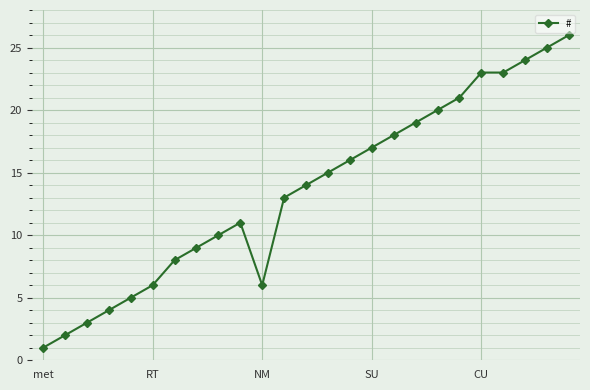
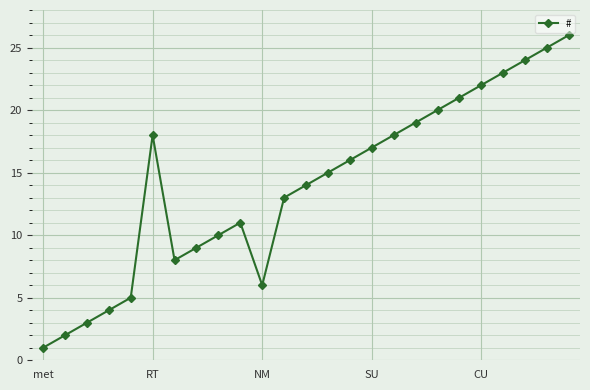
RT: 6 -> 18
CU: 23 -> 22
